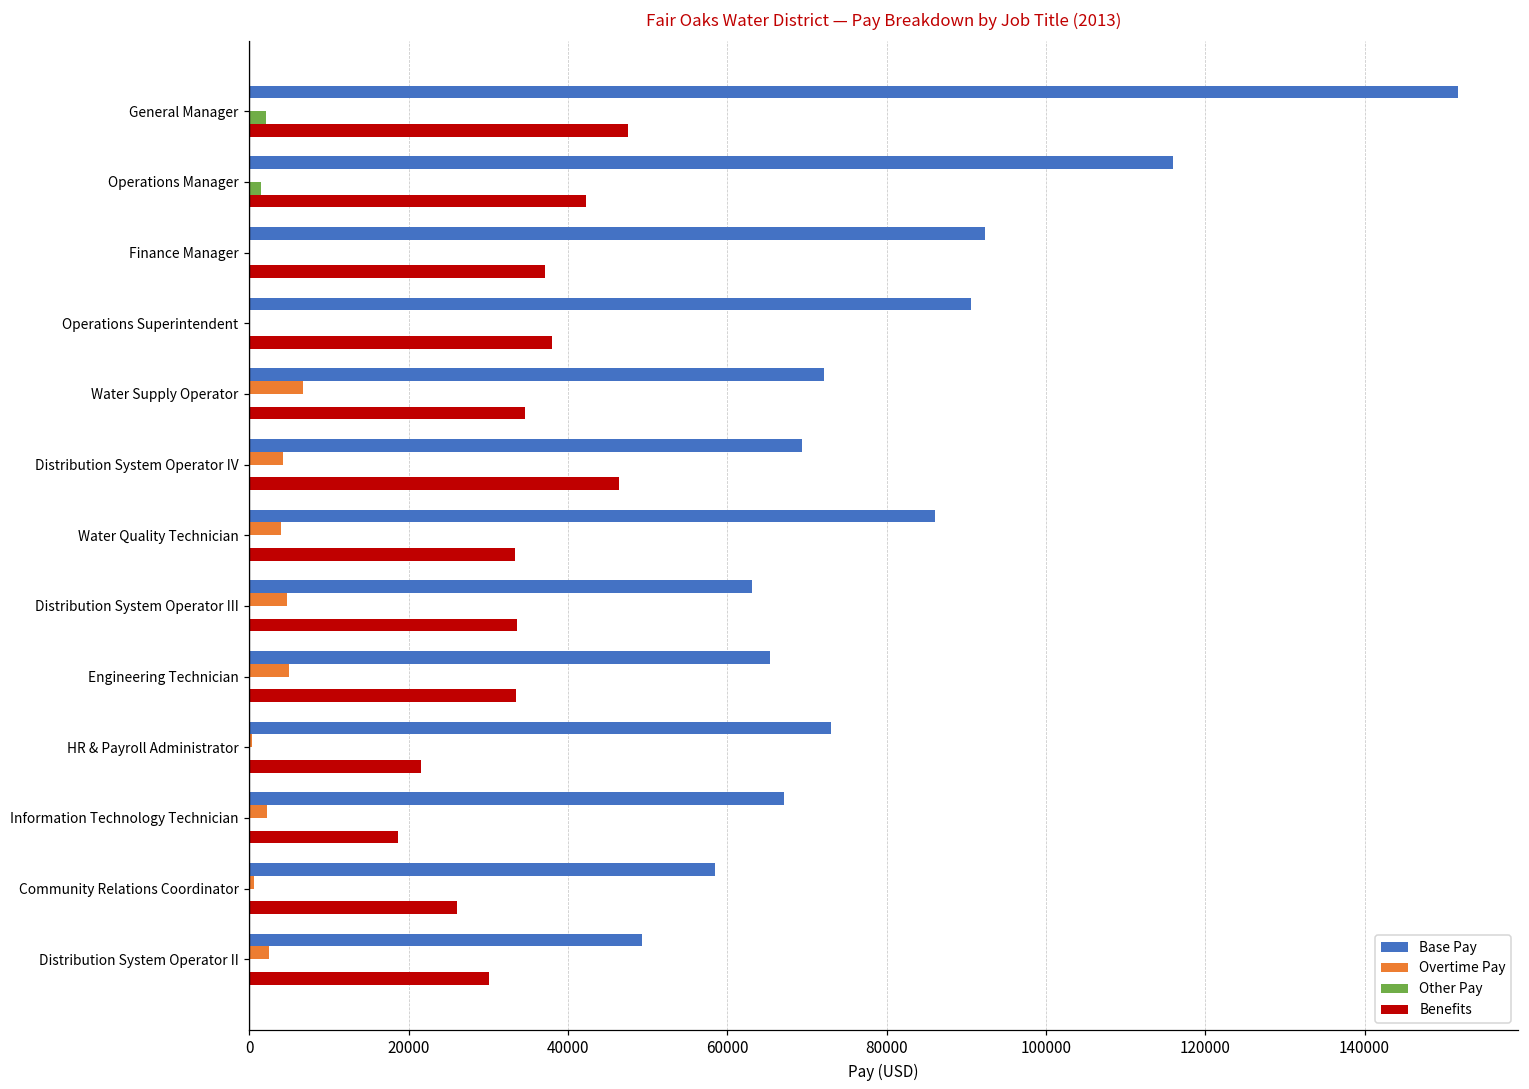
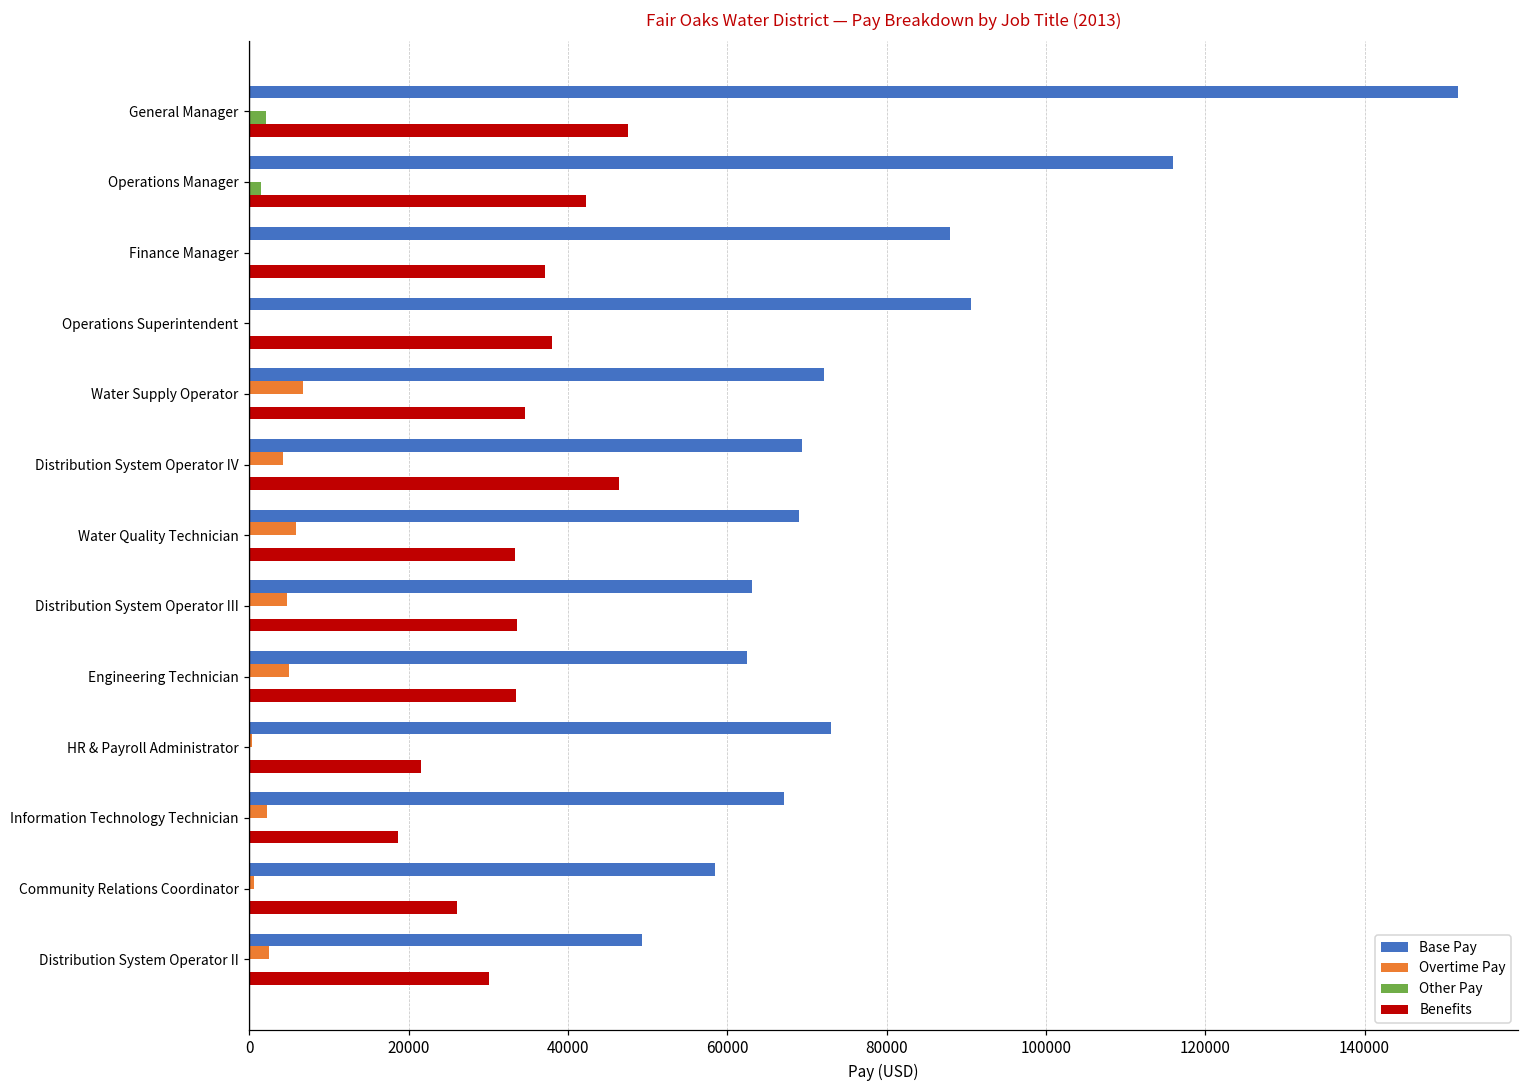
Base Pay, Finance Manager: 92000 -> 88000
Base Pay, Water Quality Technician: 86000 -> 69000
Overtime Pay, Water Quality Technician: 4000 -> 6000
Base Pay, Engineering Technician: 65000 -> 63000
